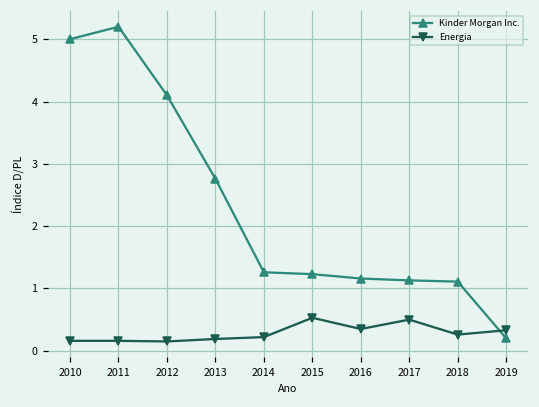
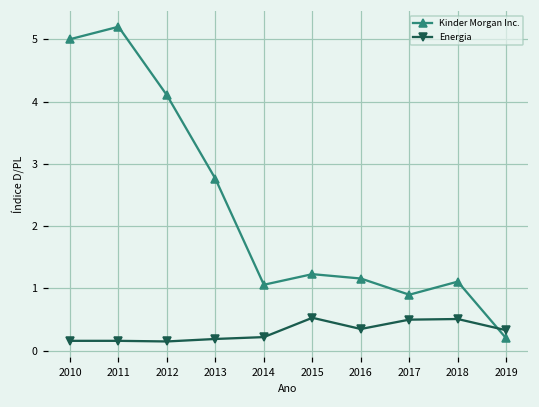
Kinder Morgan Inc., 2014: 1.3 -> 1.1
Kinder Morgan Inc., 2017: 1.1 -> 0.9
Energia, 2018: 0.3 -> 0.5
